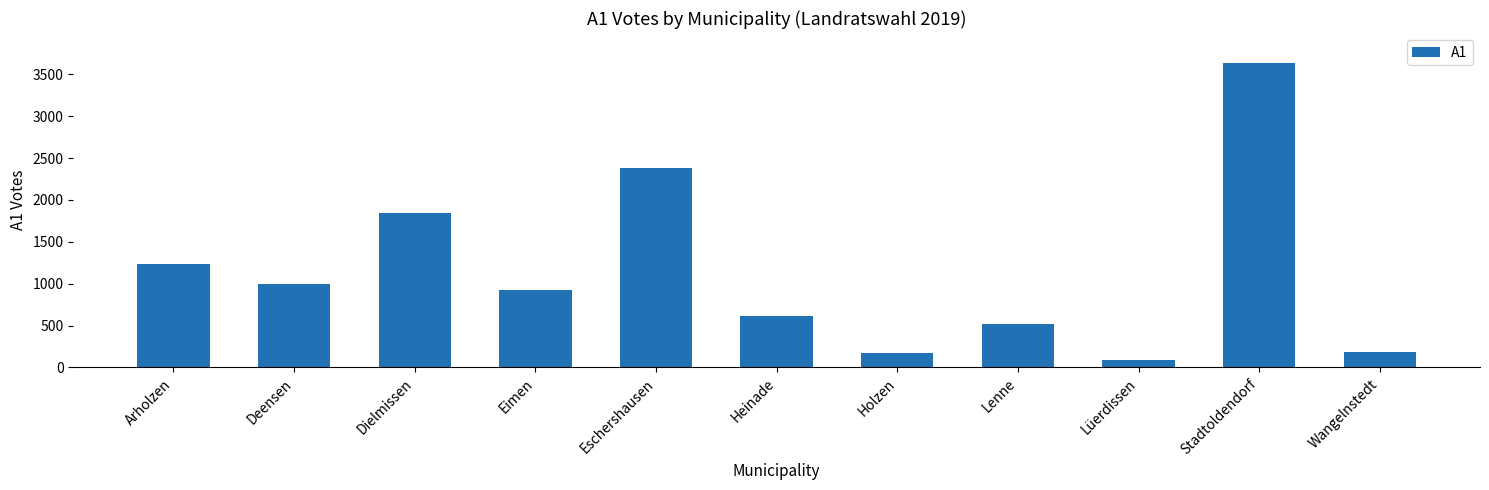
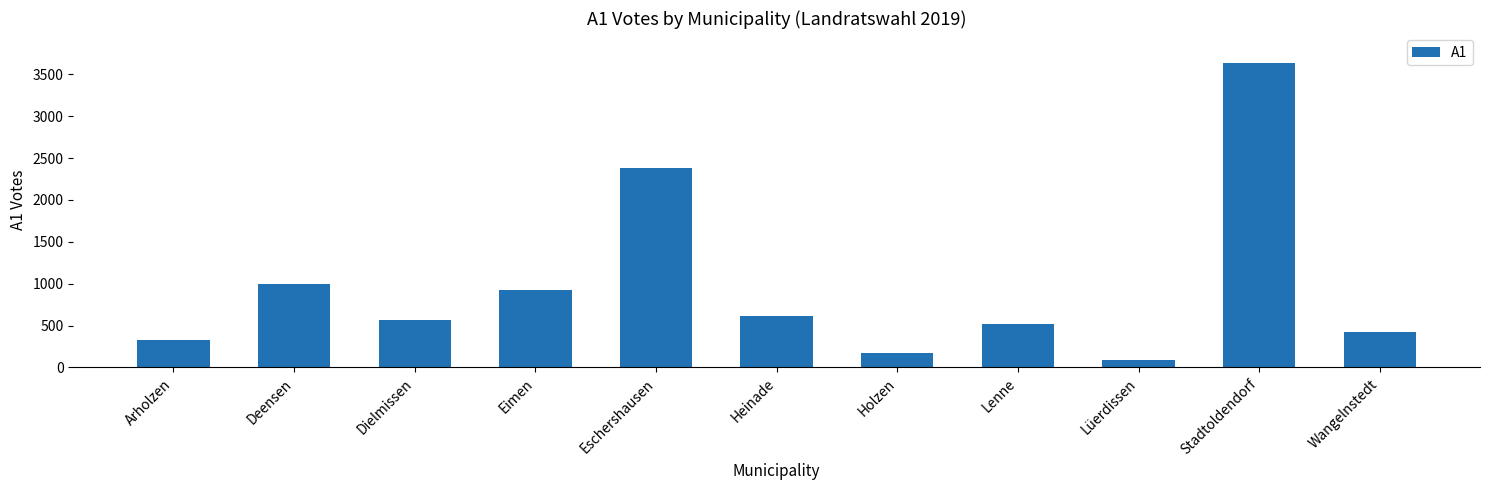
Arholzen: 1200 -> 300
Dielmissen: 1800 -> 600
Wangelnstedt: 200 -> 400
